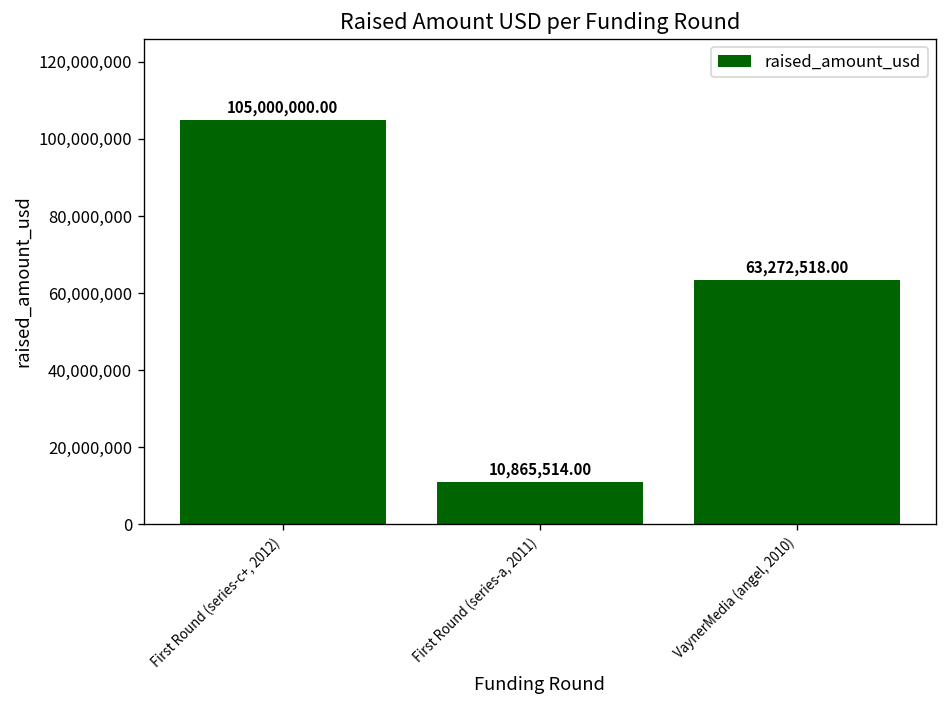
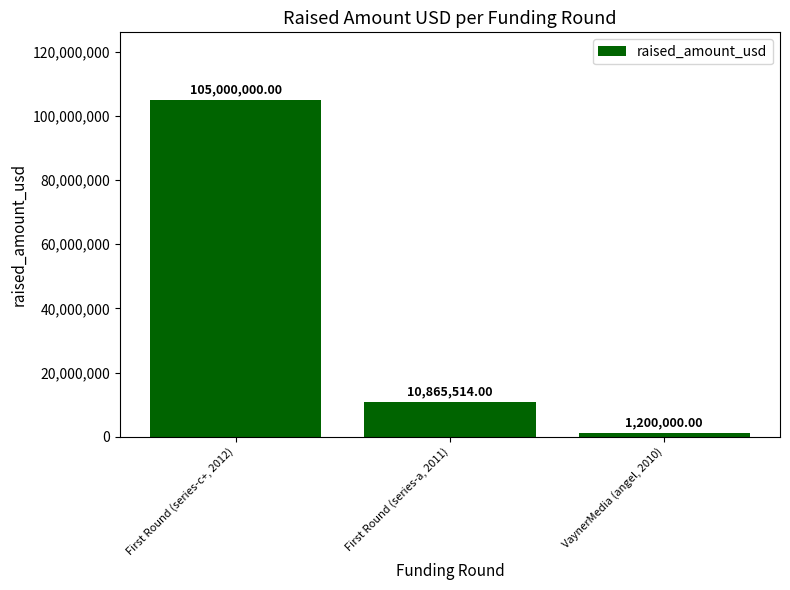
VaynerMedia (angel, 2010): 63,272,518.00 -> 1,200,000.00
